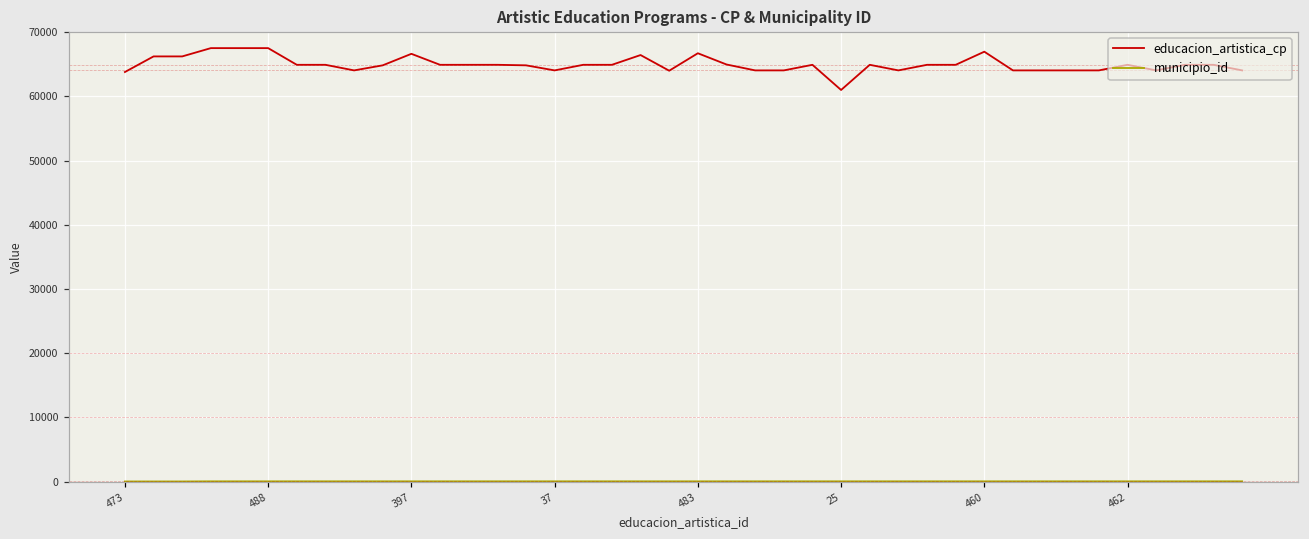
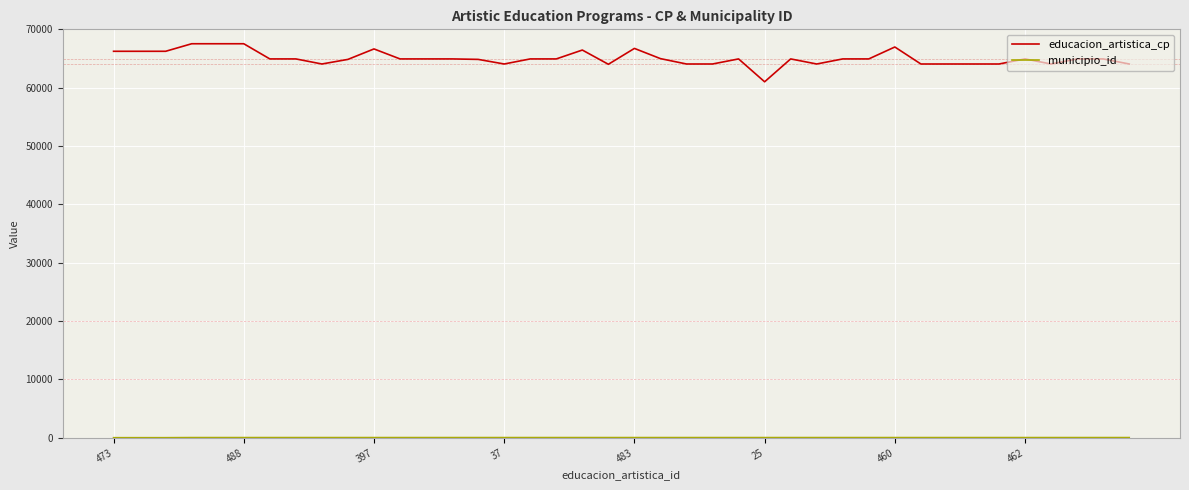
educacion_artistica_cp, 473: 64000 -> 66000
